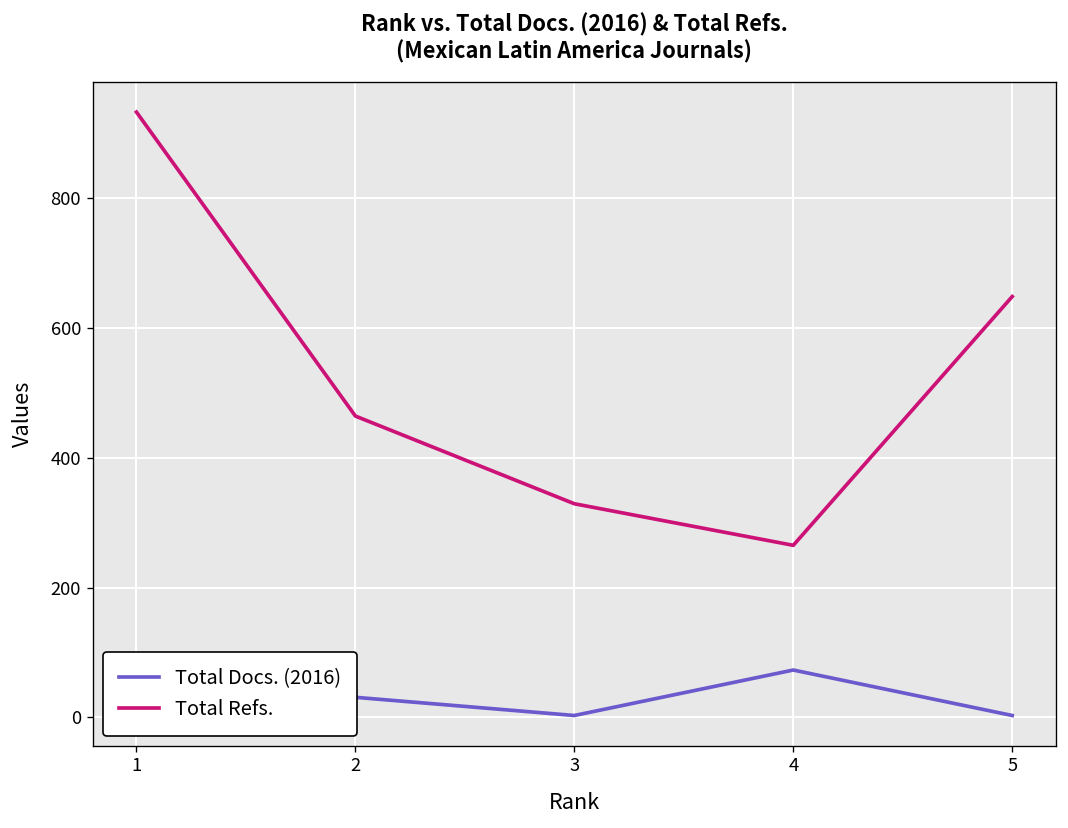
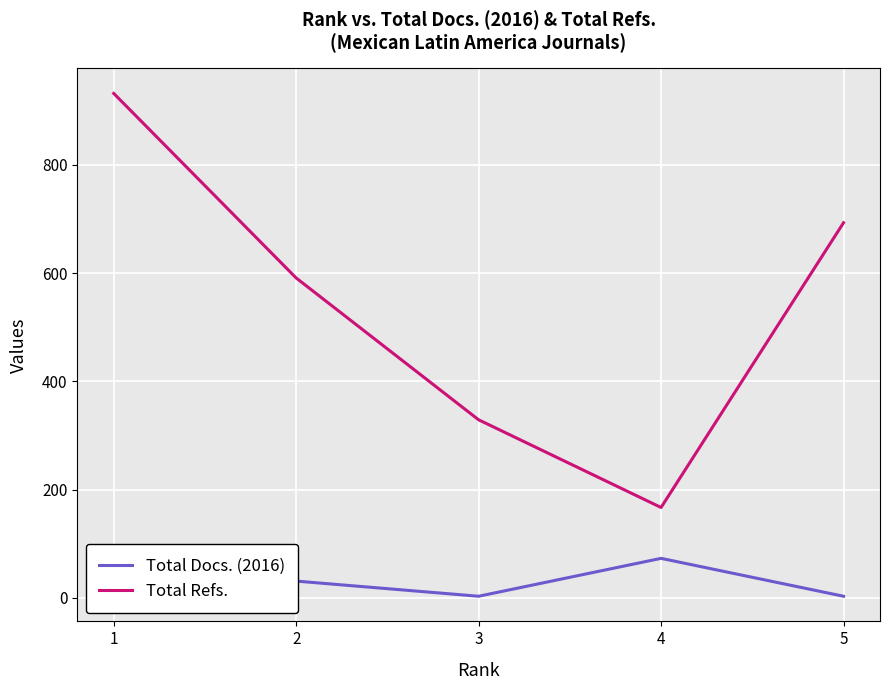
Total Refs., 2: 460 -> 590
Total Refs., 4: 270 -> 170
Total Refs., 5: 650 -> 690
